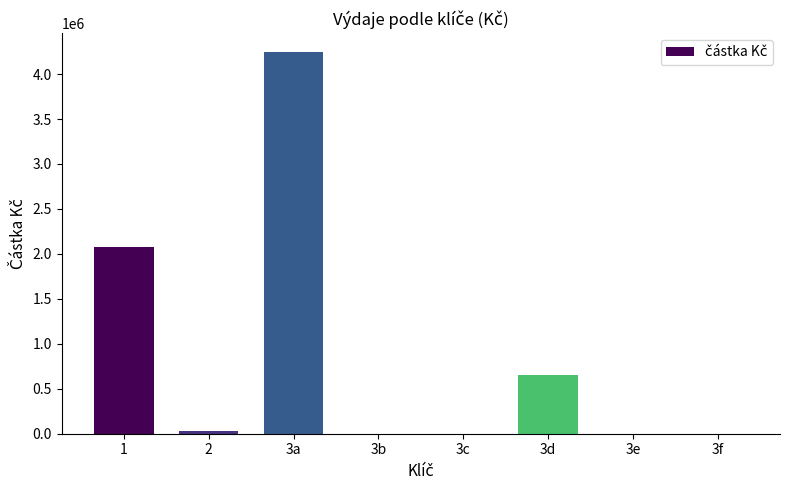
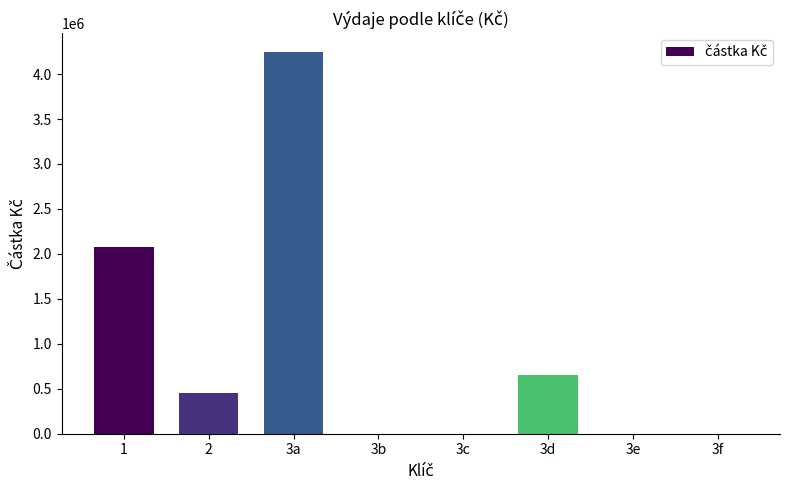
2: 0 -> 500000
